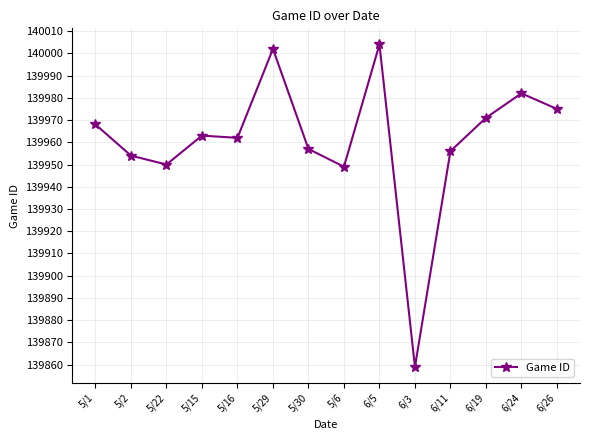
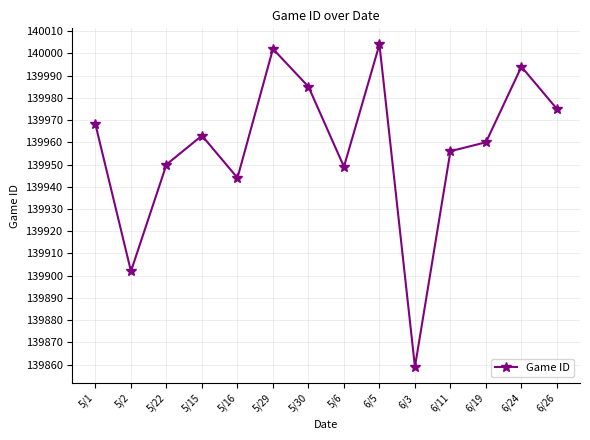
5/2: 139954 -> 139902
5/16: 139962 -> 139944
5/30: 139957 -> 139985
6/19: 139971 -> 139960
6/24: 139982 -> 139994
